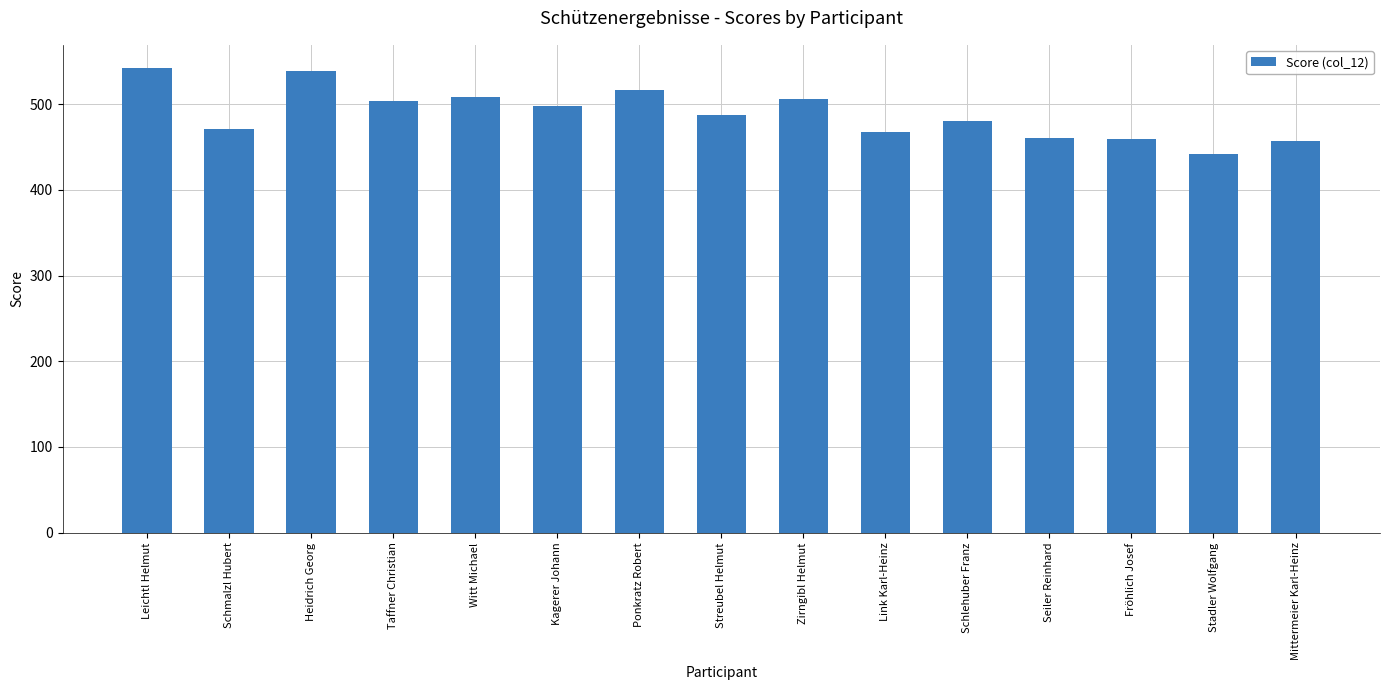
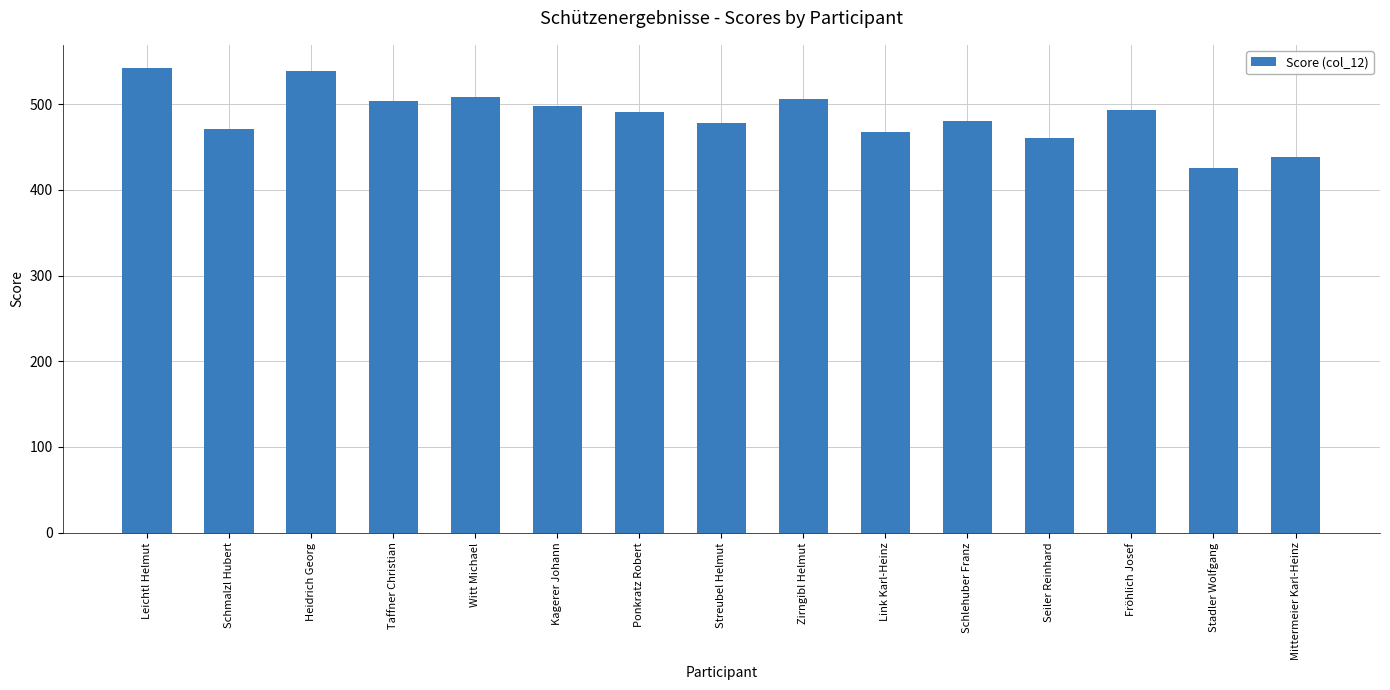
Ponkratz Robert: 520 -> 490
Streubel Helmut: 490 -> 480
Fröhlich Josef: 460 -> 490
Stadler Wolfgang: 440 -> 430
Mittermeier Karl-Heinz: 460 -> 440
